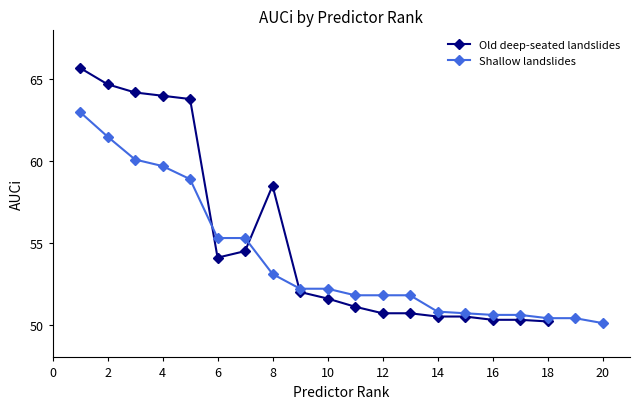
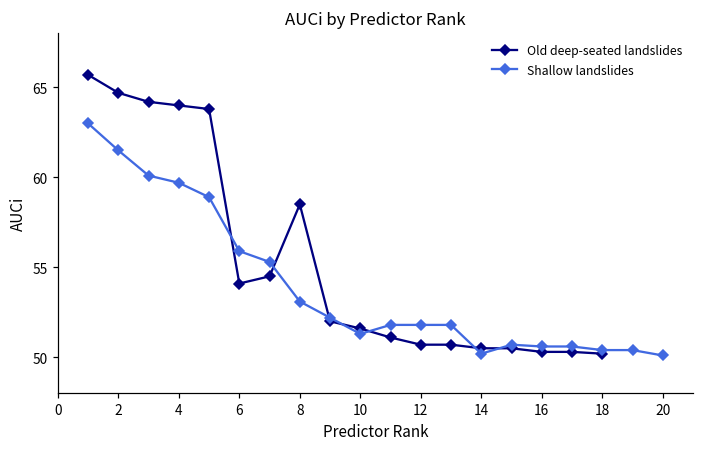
Shallow landslides, 6: 55.3 -> 55.9
Shallow landslides, 10: 52.2 -> 51.3
Shallow landslides, 14: 50.8 -> 50.2
